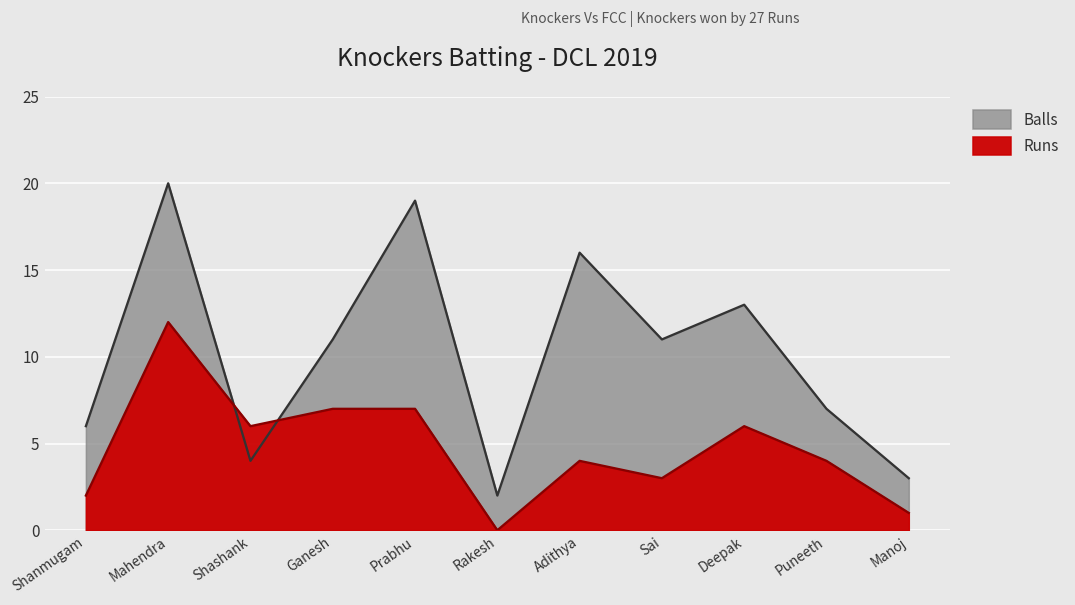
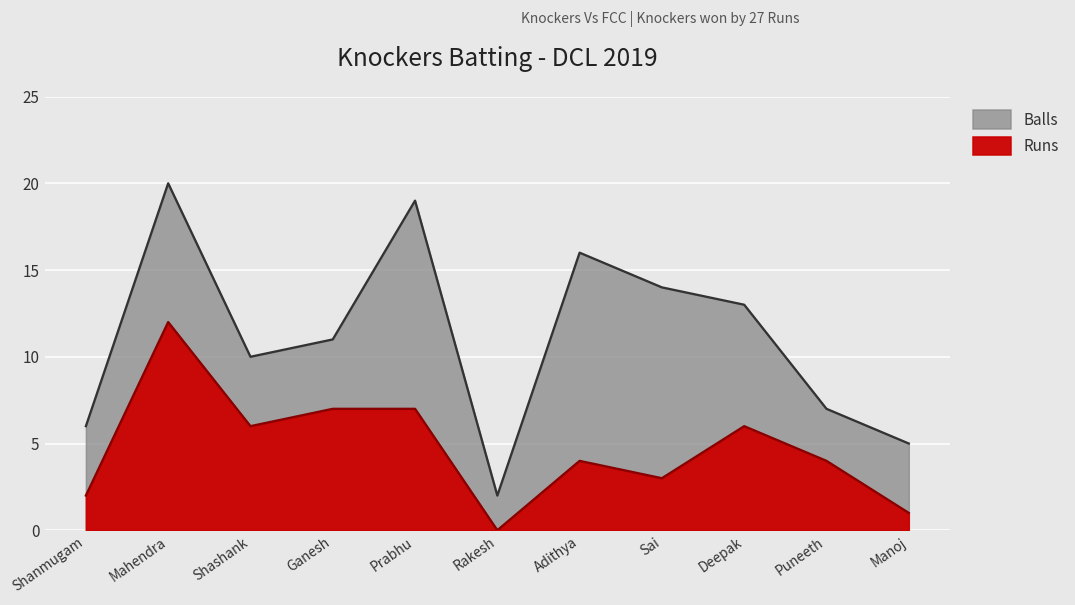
Balls, Shashank: 4 -> 10
Balls, Sai: 11 -> 14
Balls, Manoj: 3 -> 5
